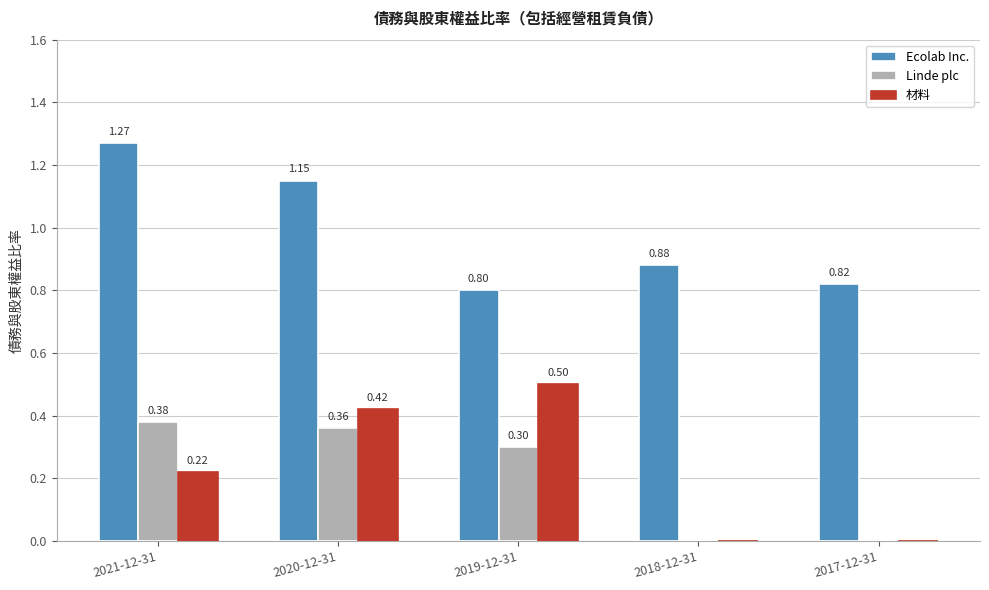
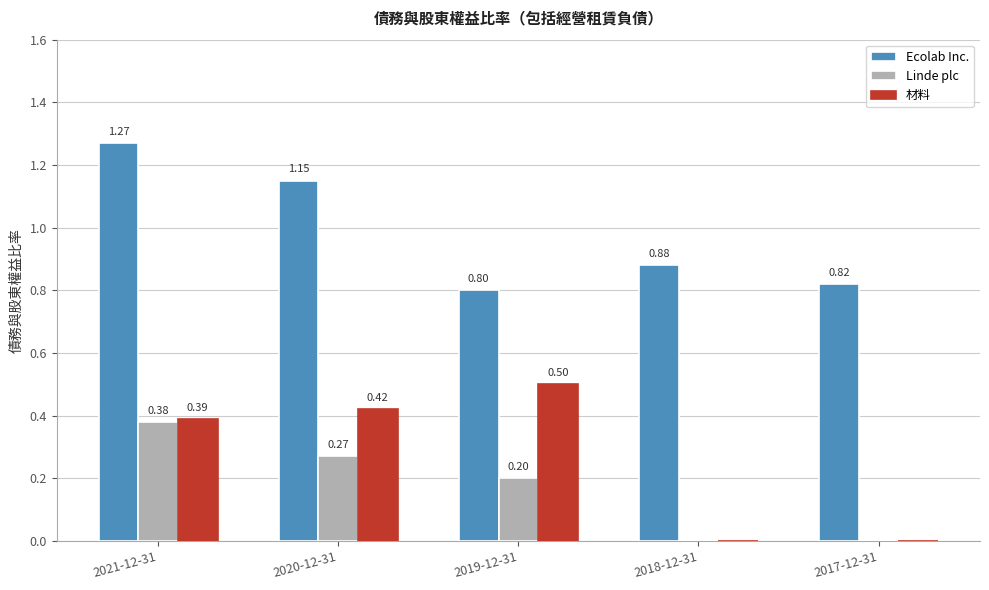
材料, 2021-12-31: 0.22 -> 0.39
Linde plc, 2020-12-31: 0.36 -> 0.27
Linde plc, 2019-12-31: 0.30 -> 0.20
